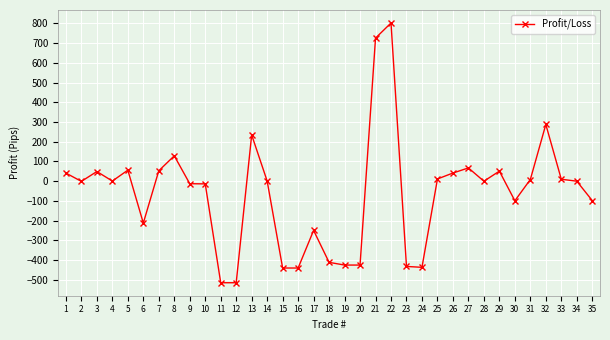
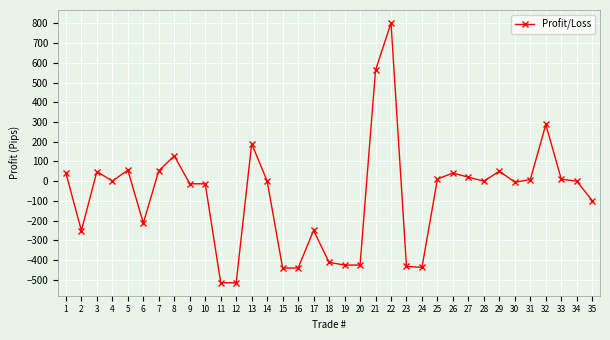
2: 0 -> -250
13: 230 -> 190
21: 730 -> 560
27: 70 -> 20
30: -100 -> -10
